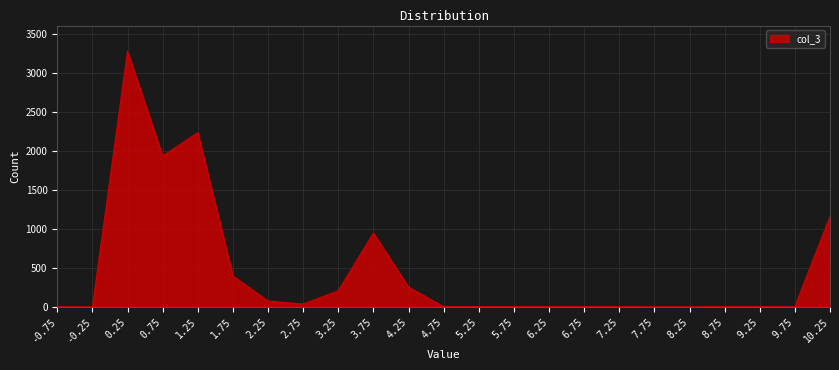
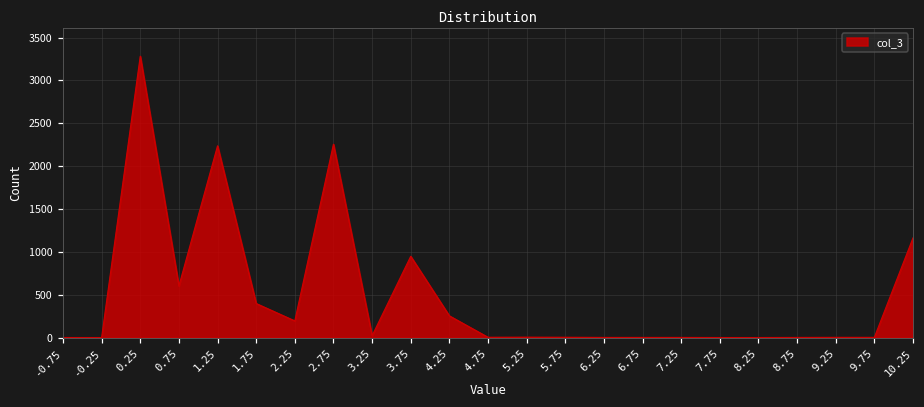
0.75: 1900 -> 600
2.25: 100 -> 200
2.75: 0 -> 2300
3.25: 200 -> 0
